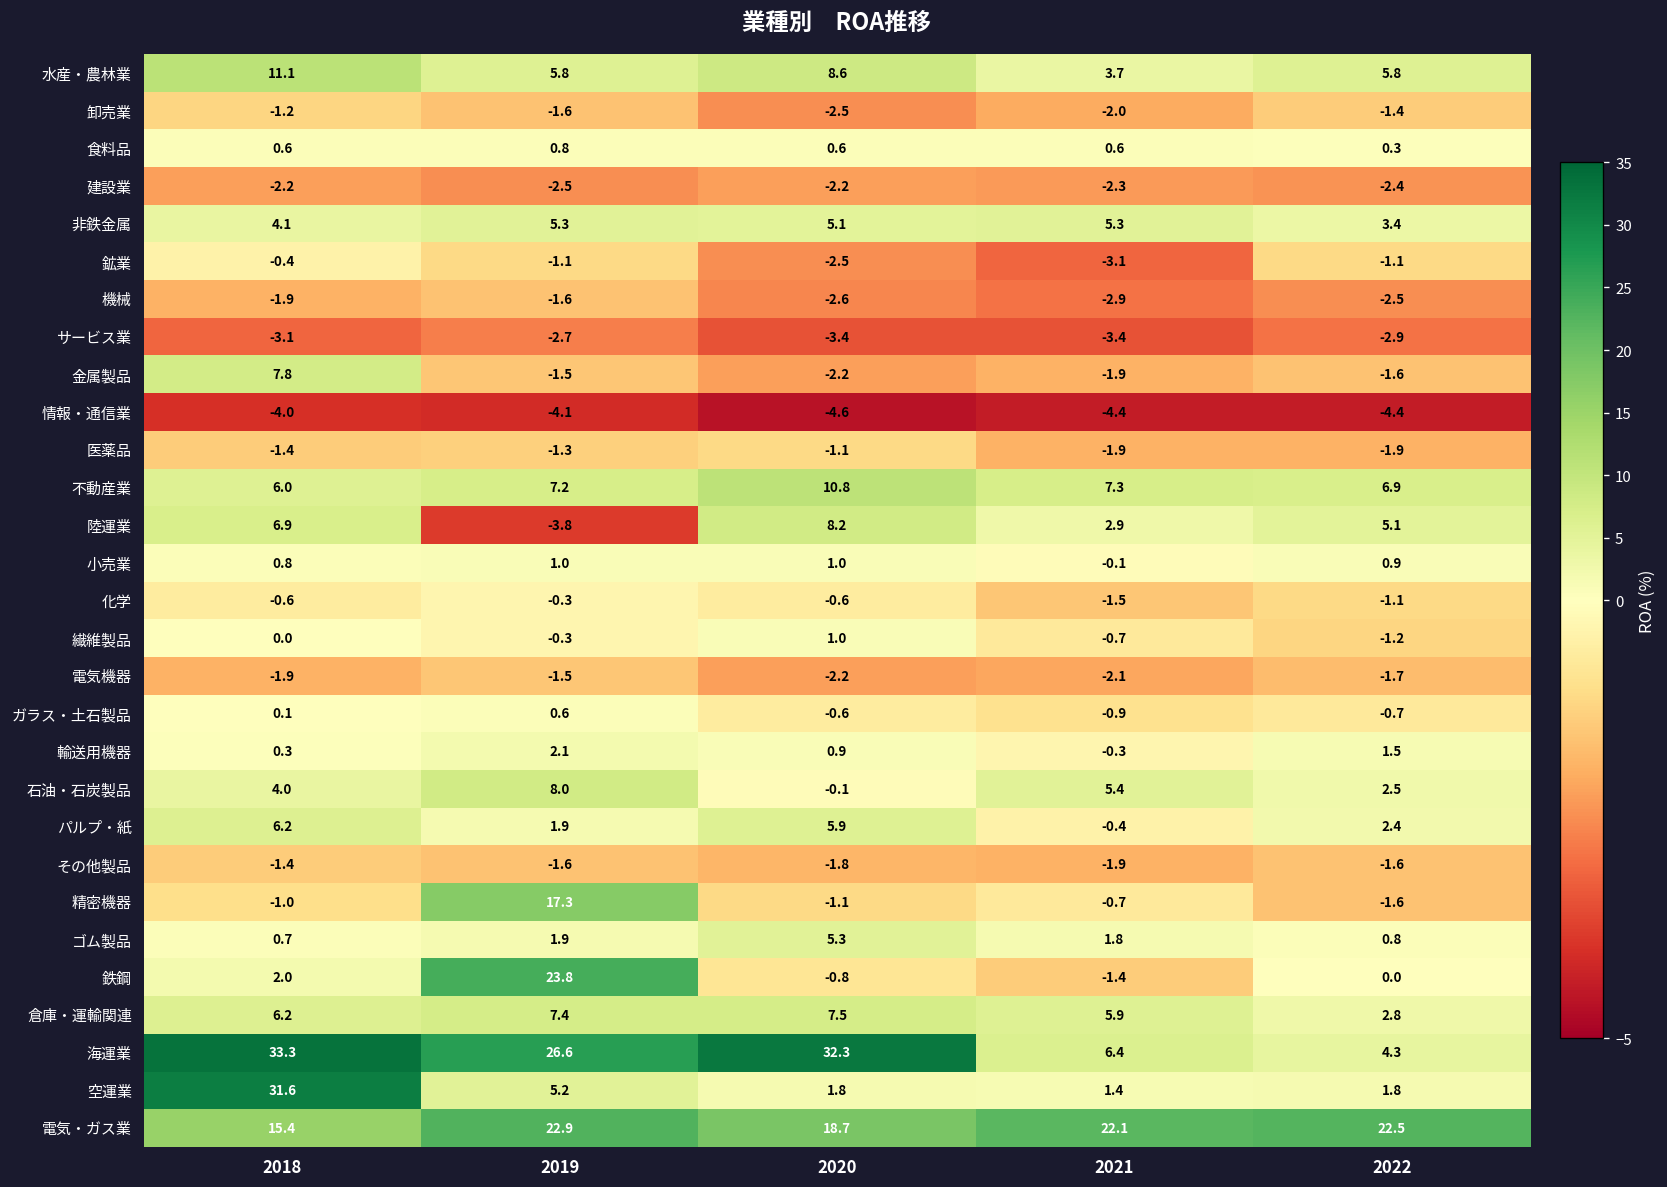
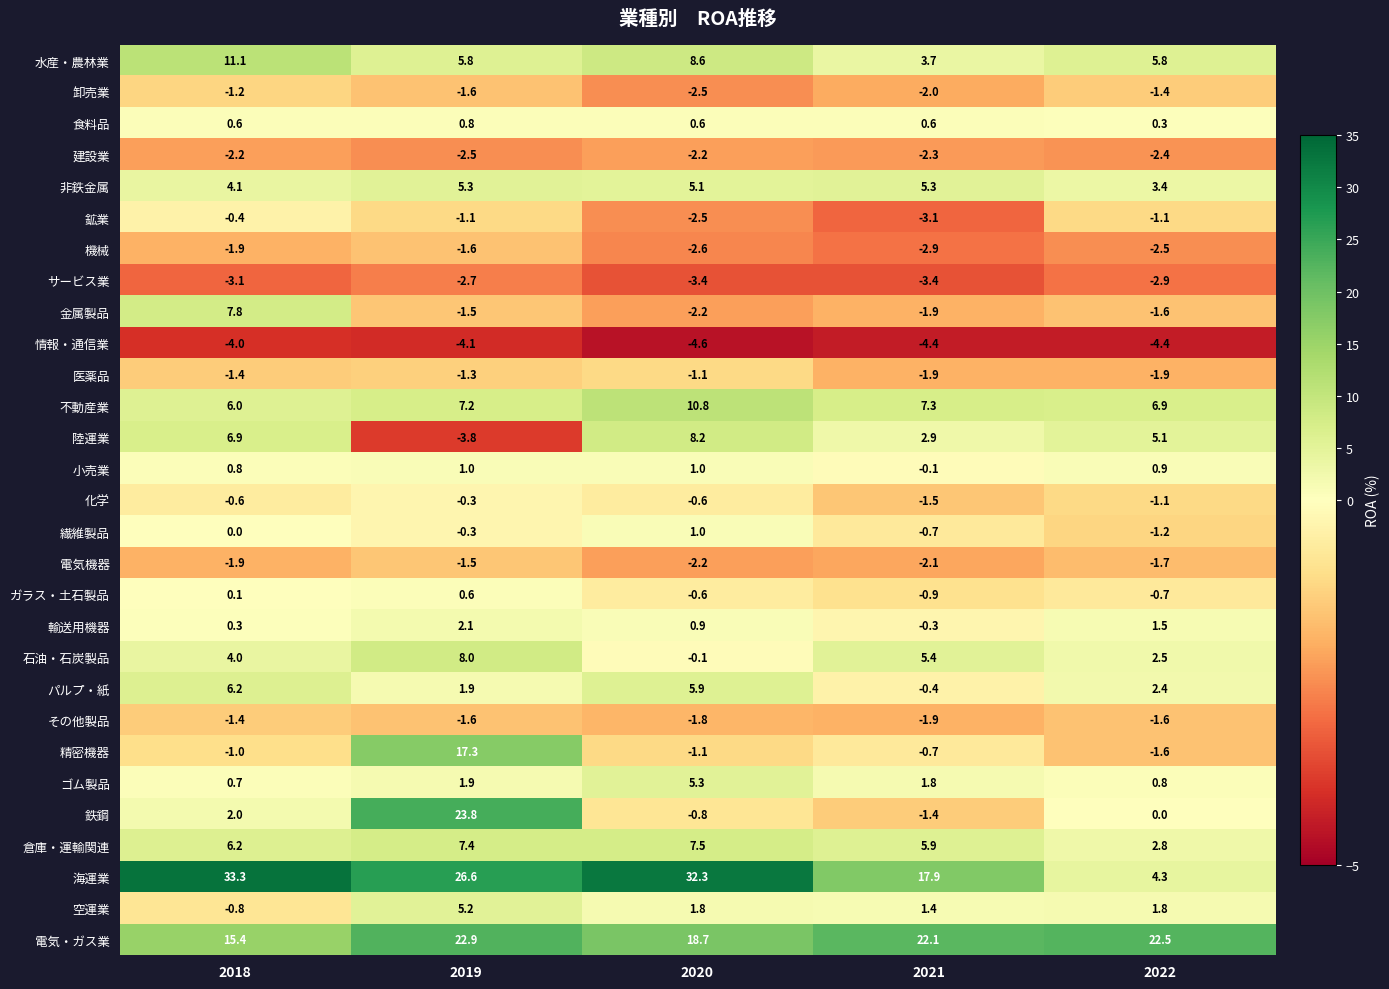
海運業, 2021: 6.4 -> 17.9
空運業, 2018: 31.6 -> -0.8
